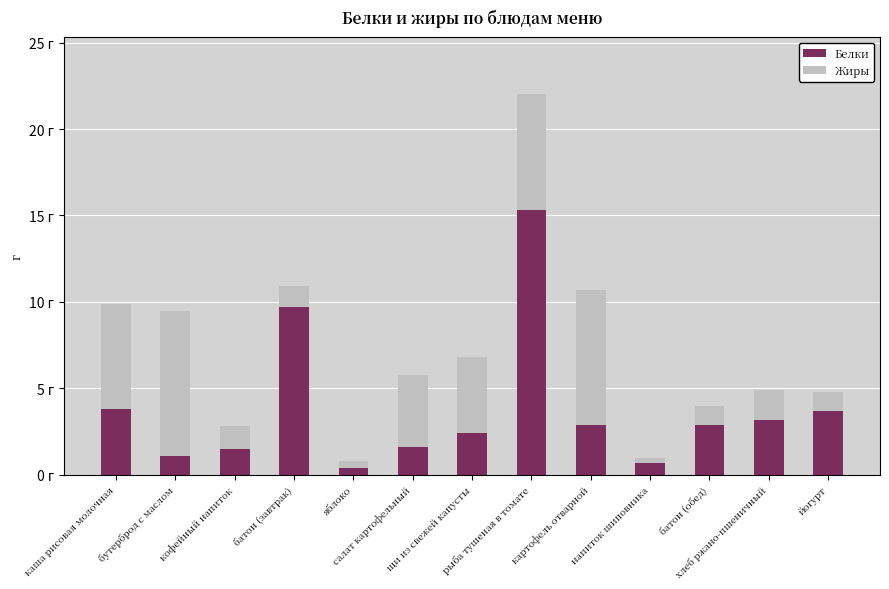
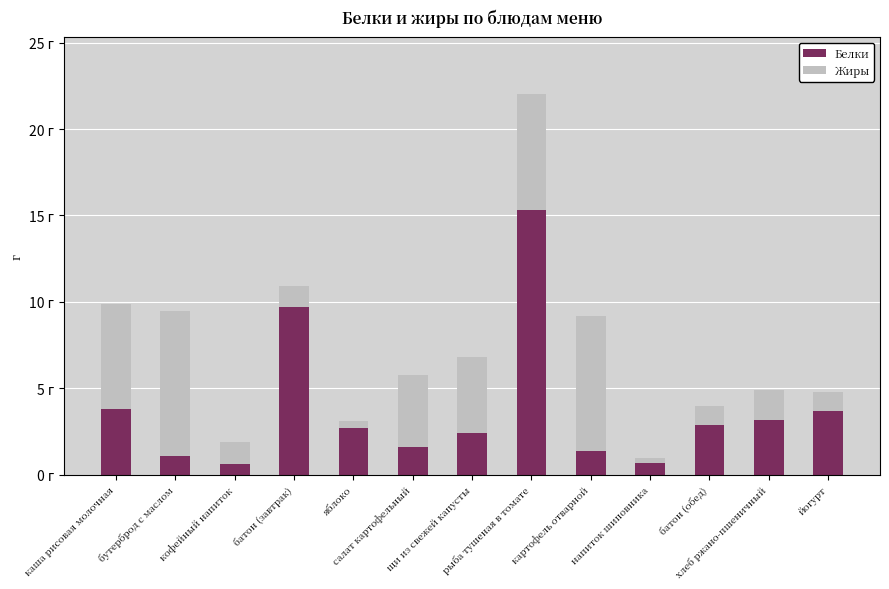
Белки, кофейный напиток: 1.5 г -> 0.6 г
Белки, яблоко: 0.4 г -> 2.7 г
Белки, картофель отварной: 2.9 г -> 1.4 г
